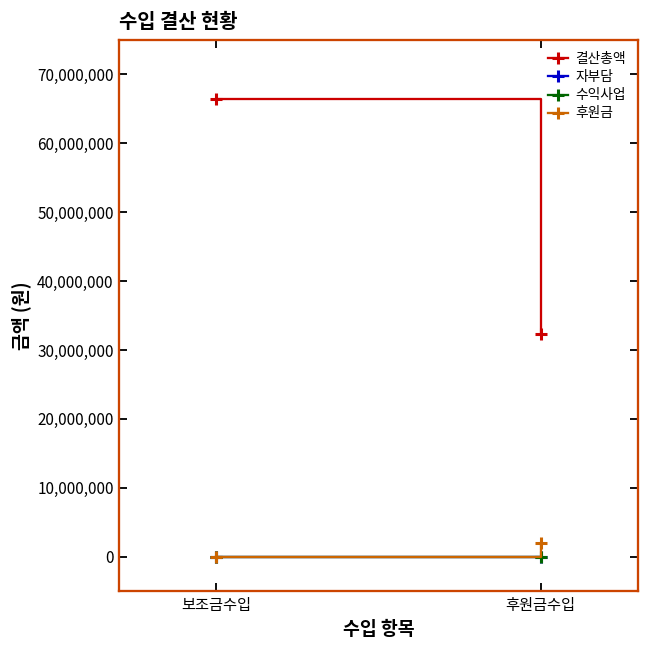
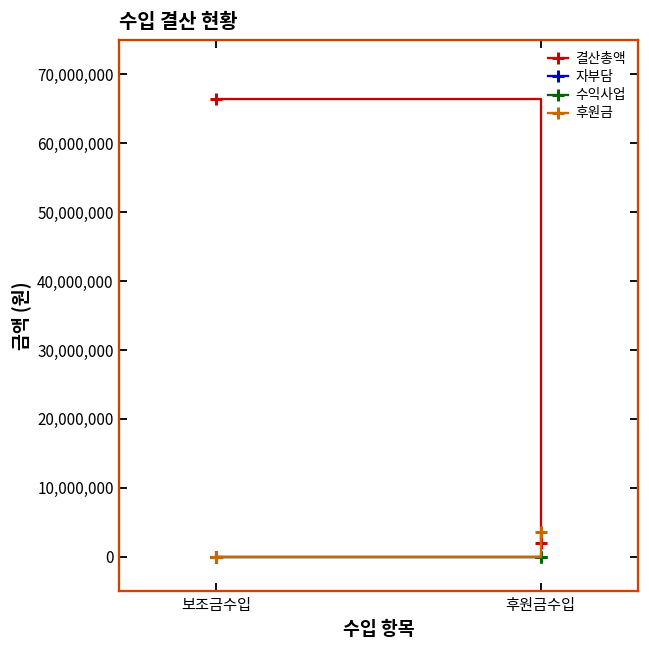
결산총액, 후원금수입: 32,000,000 -> 2,000,000
후원금, 후원금수입: 2,000,000 -> 4,000,000
